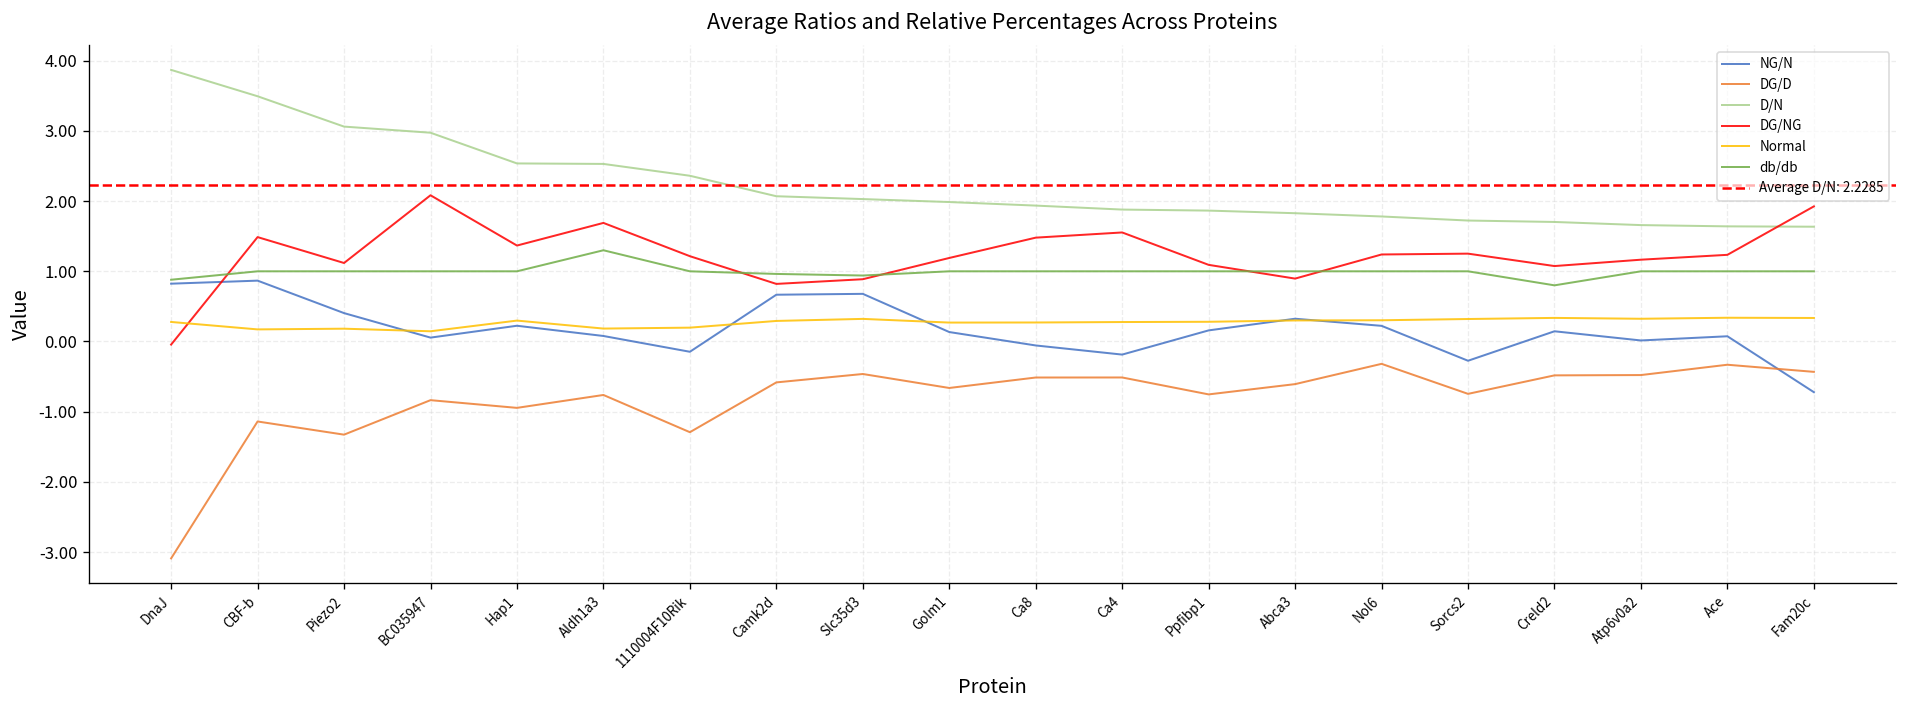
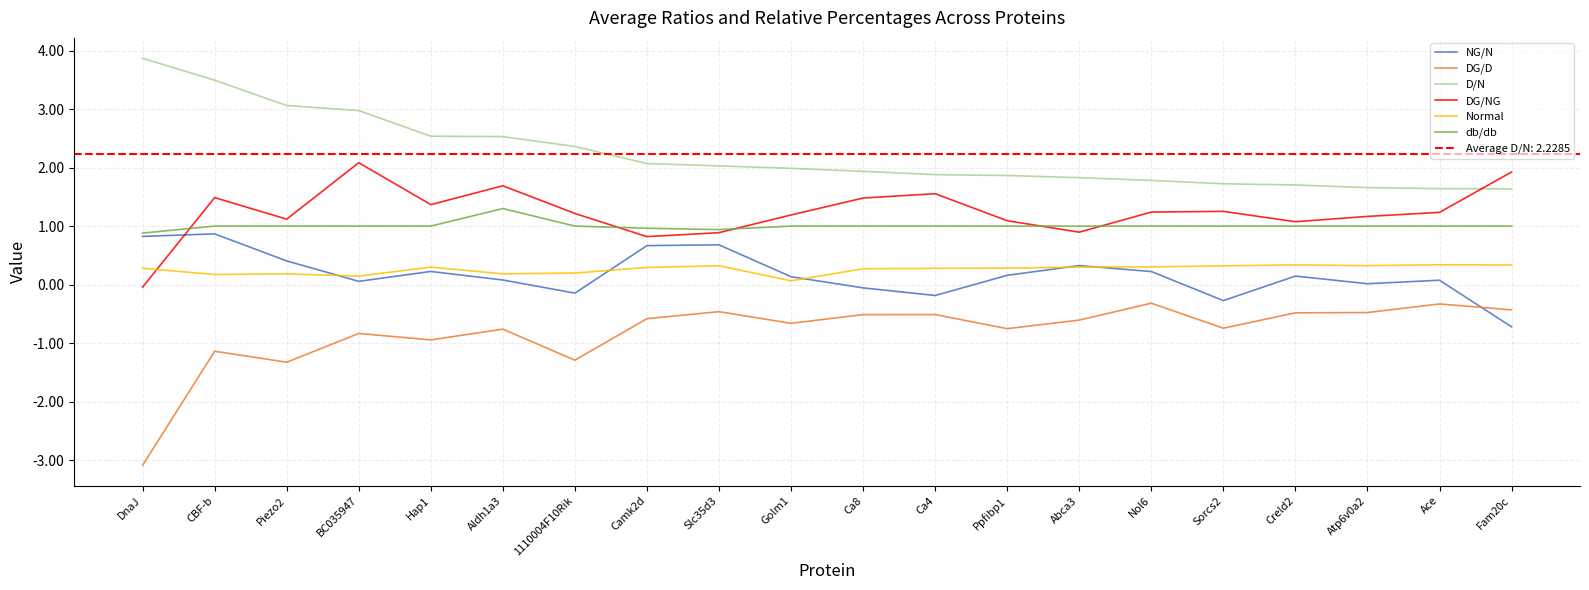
Normal, Golm1: 0.3 -> 0.1
db/db, Creld2: 0.8 -> 1.0
